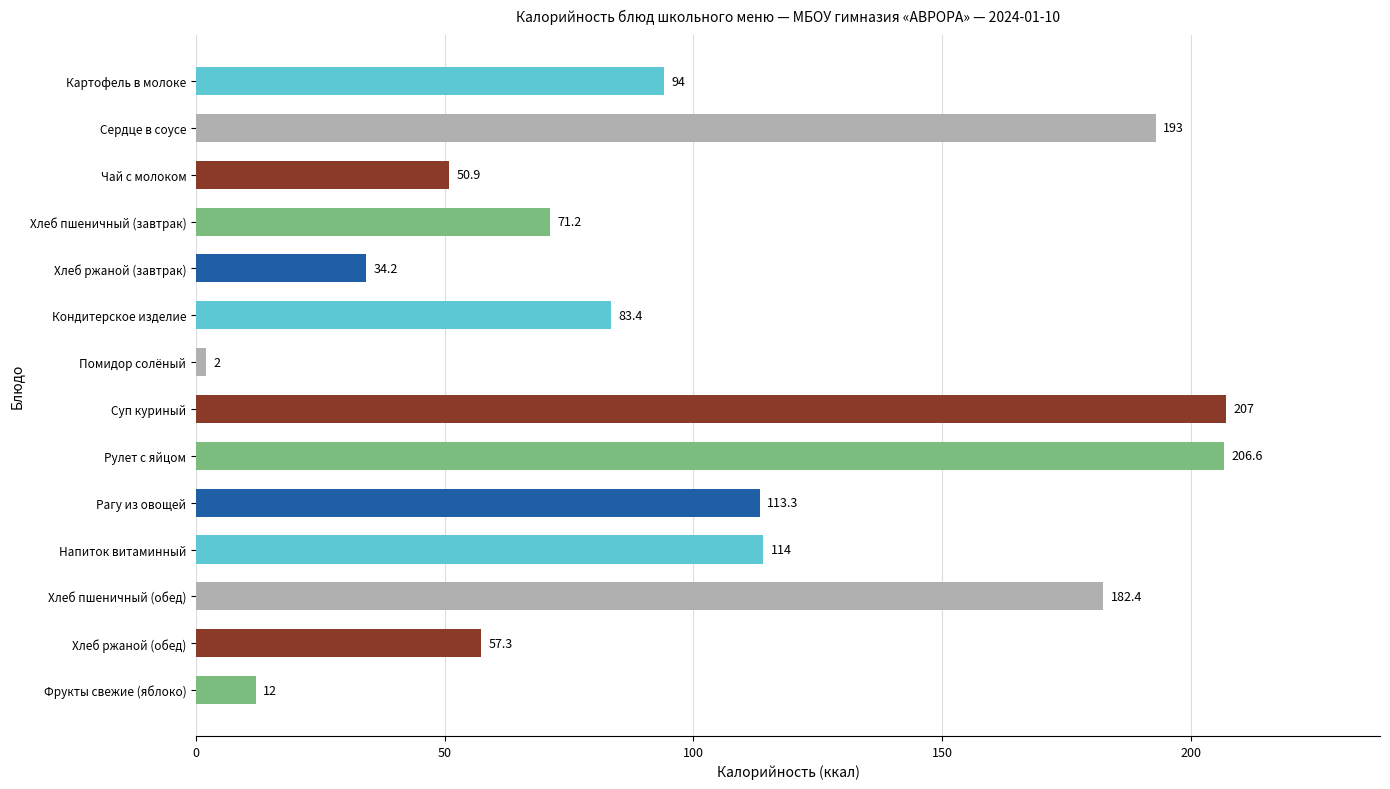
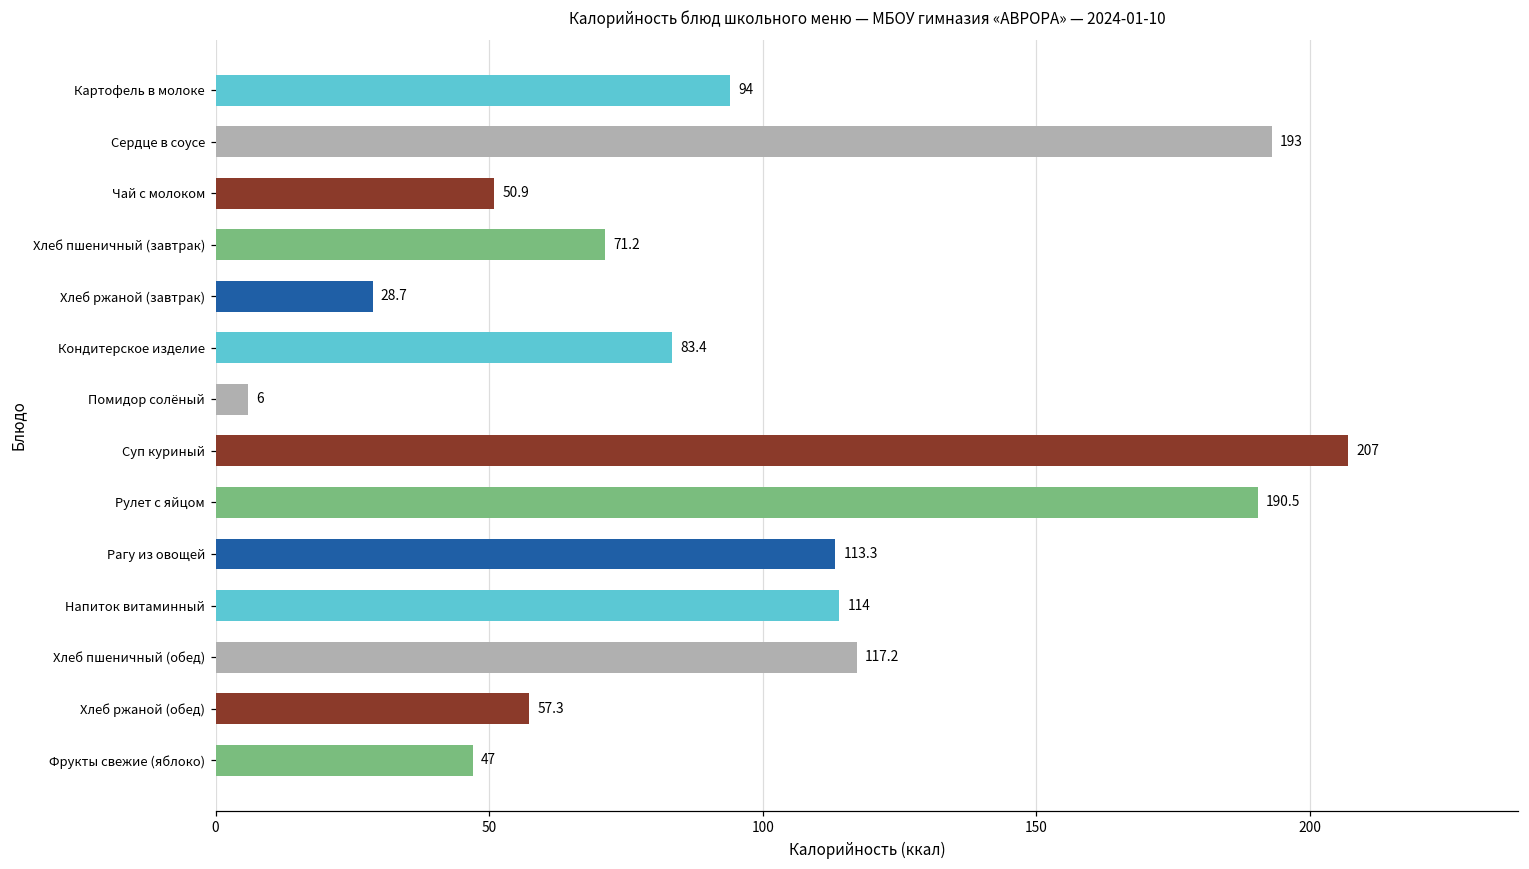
Хлеб ржаной (завтрак): 34.2 -> 28.7
Помидор солёный: 2 -> 6
Рулет с яйцом: 206.6 -> 190.5
Хлеб пшеничный (обед): 182.4 -> 117.2
Фрукты свежие (яблоко): 12 -> 47
